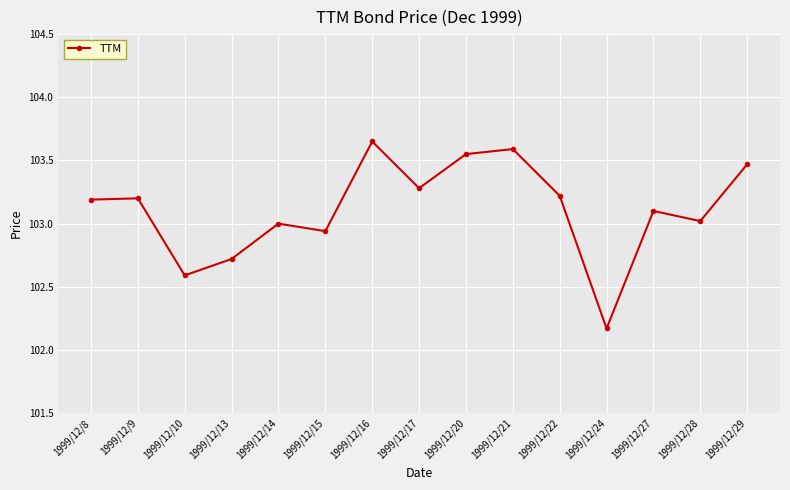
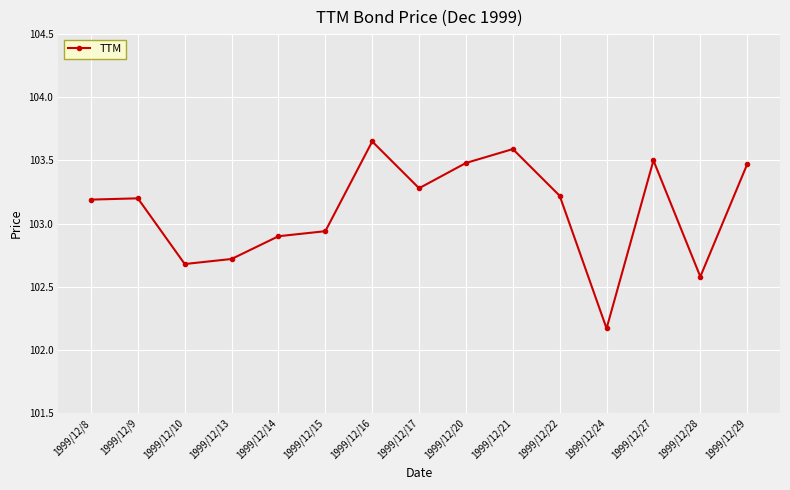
1999/12/10: 102.59 -> 102.68
1999/12/14: 103.0 -> 102.9
1999/12/20: 103.55 -> 103.48
1999/12/27: 103.1 -> 103.5
1999/12/28: 103.02 -> 102.58
